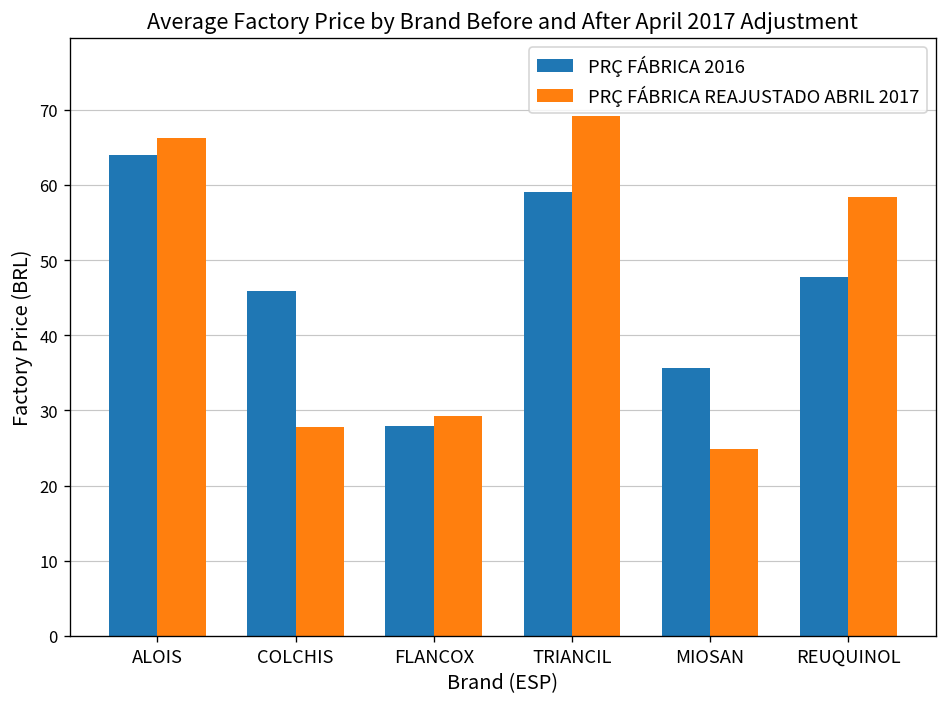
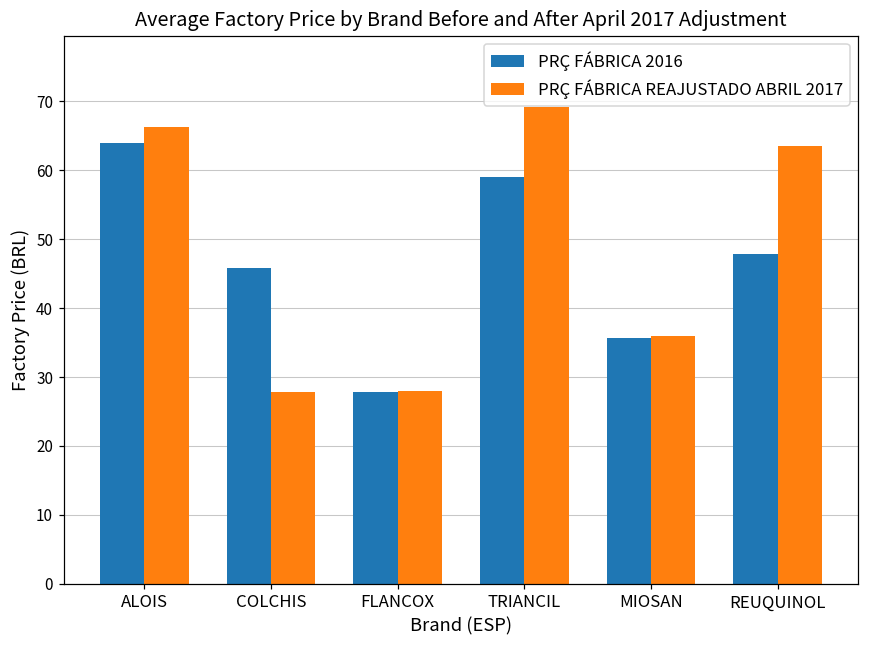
PRÇ FÁBRICA REAJUSTADO ABRIL 2017, FLANCOX: 29 -> 28
PRÇ FÁBRICA REAJUSTADO ABRIL 2017, MIOSAN: 25 -> 36
PRÇ FÁBRICA REAJUSTADO ABRIL 2017, REUQUINOL: 58 -> 63
